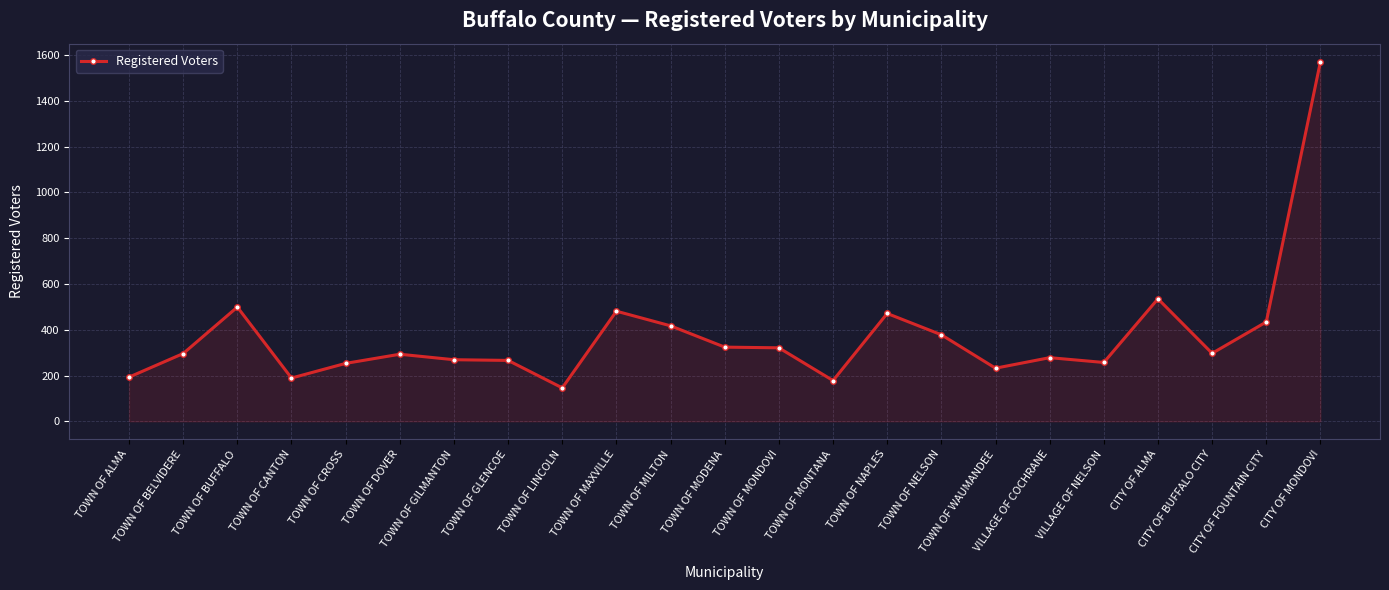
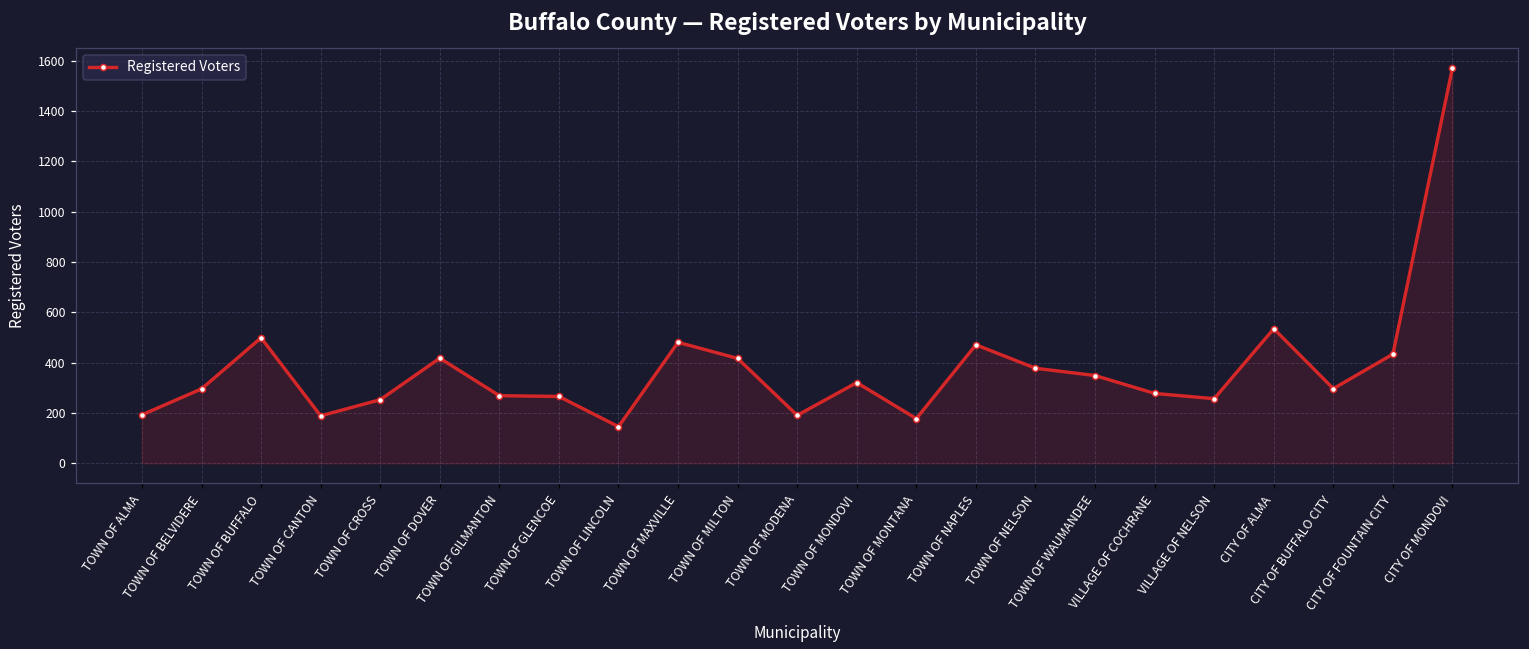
TOWN OF DOVER: 290 -> 420
TOWN OF MODENA: 320 -> 190
TOWN OF WAUMANDEE: 230 -> 350
